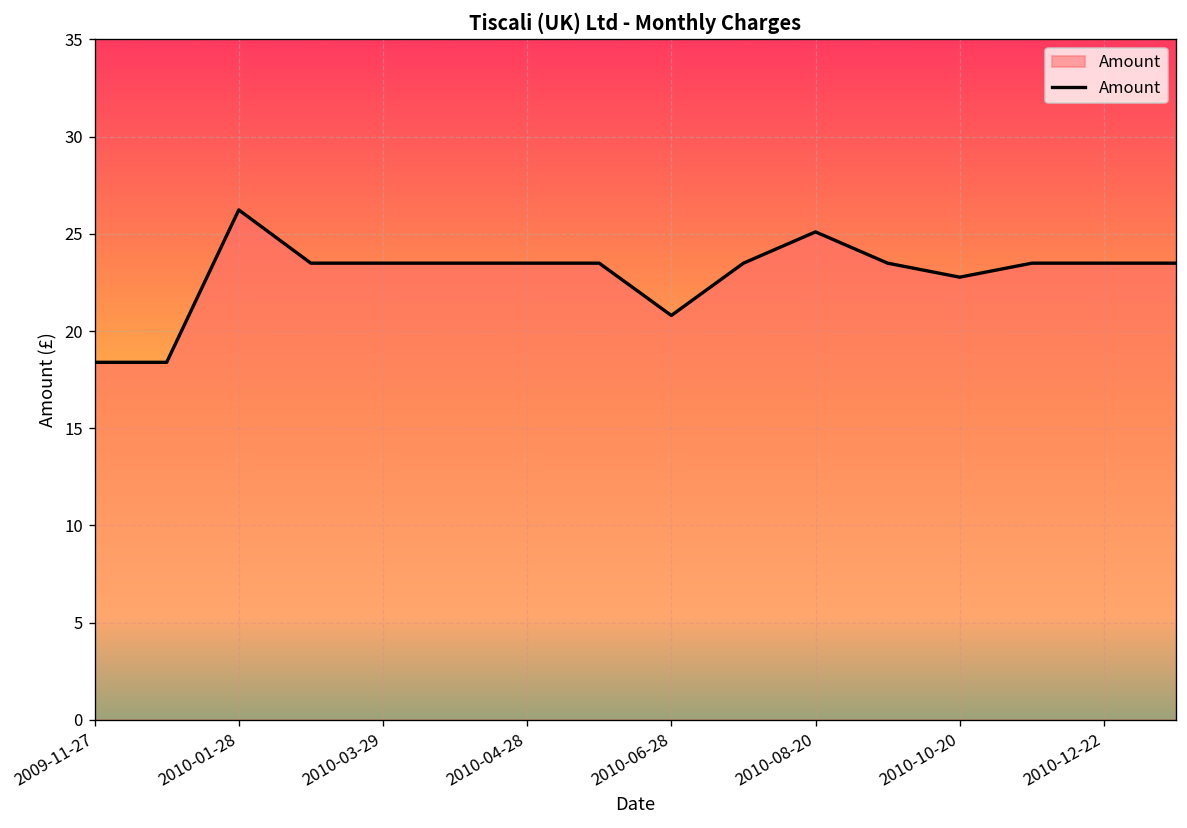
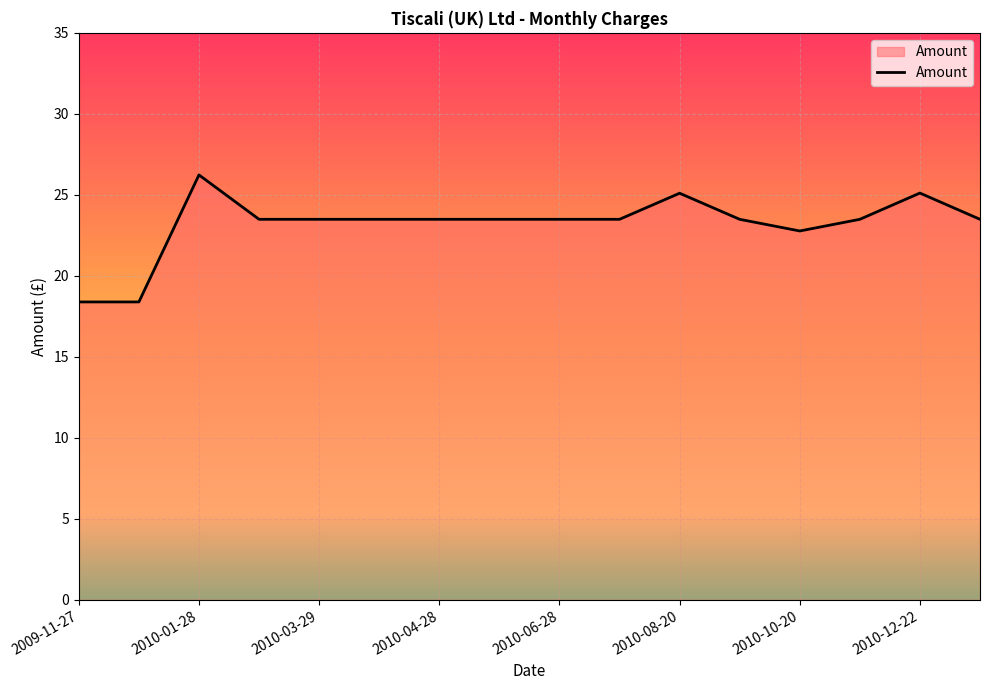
2010-06-28: 20.8 -> 23.5
2010-12-22: 23.5 -> 25.1
